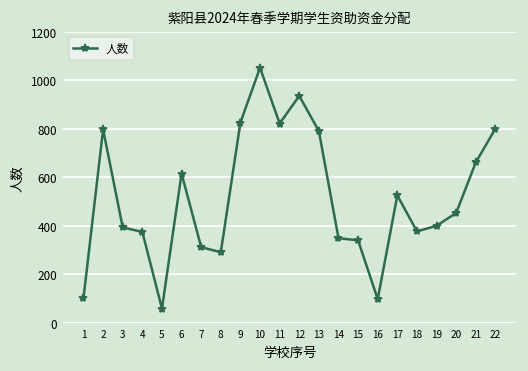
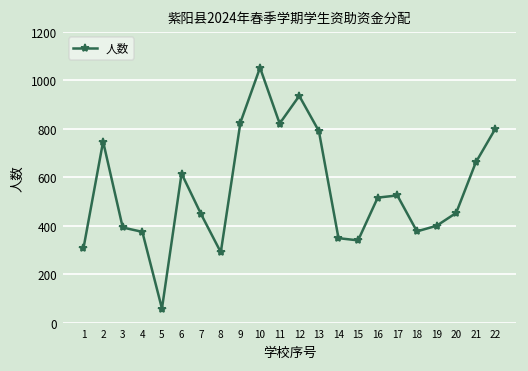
1: 100 -> 310
2: 800 -> 750
7: 310 -> 450
16: 100 -> 520
